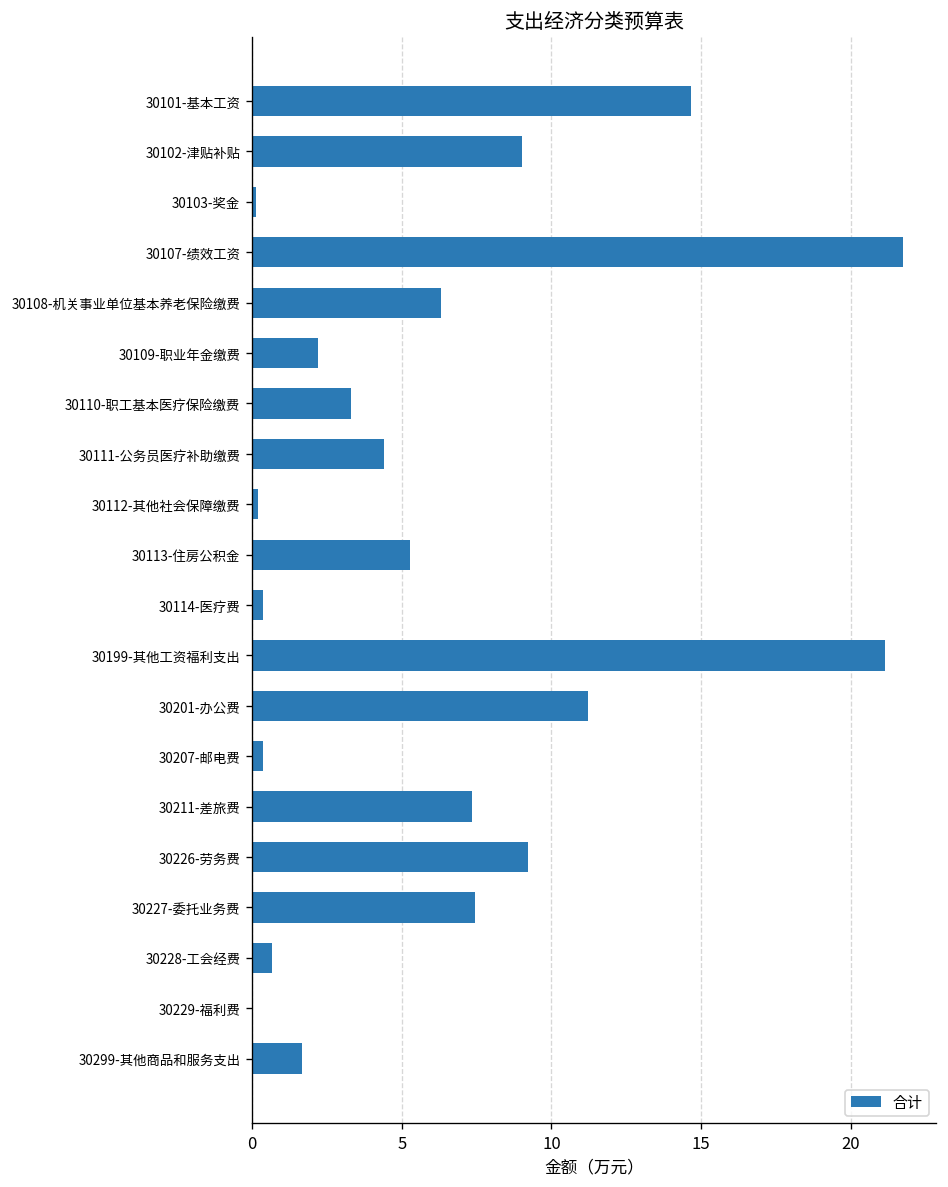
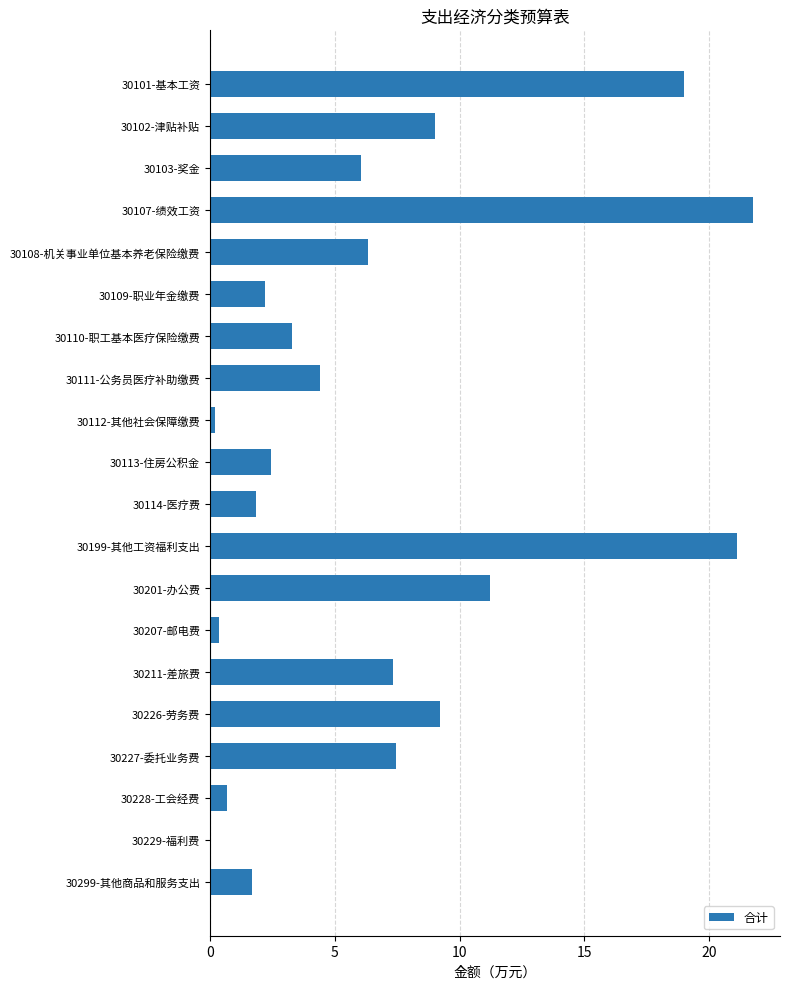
30101-基本工资: 14.7 -> 19.0
30103-奖金: 0.1 -> 6.0
30113-住房公积金: 5.3 -> 2.4
30114-医疗费: 0.4 -> 1.8
